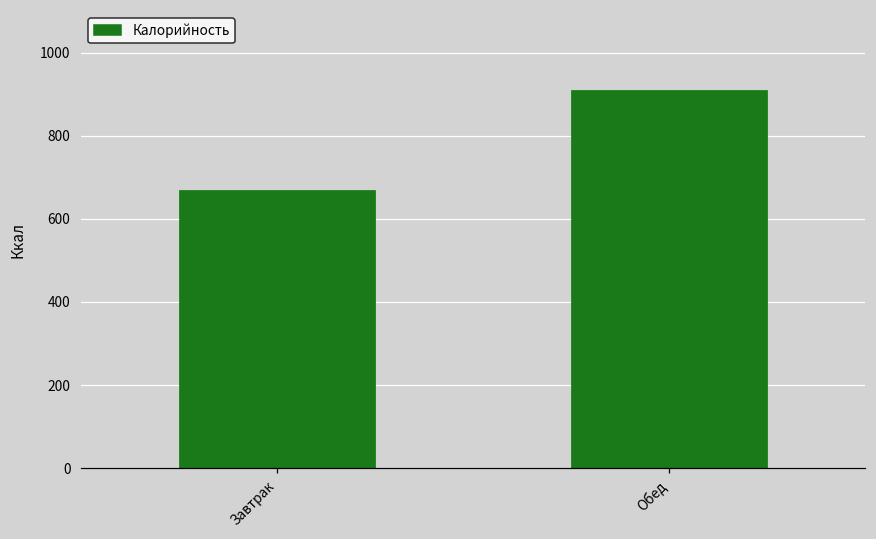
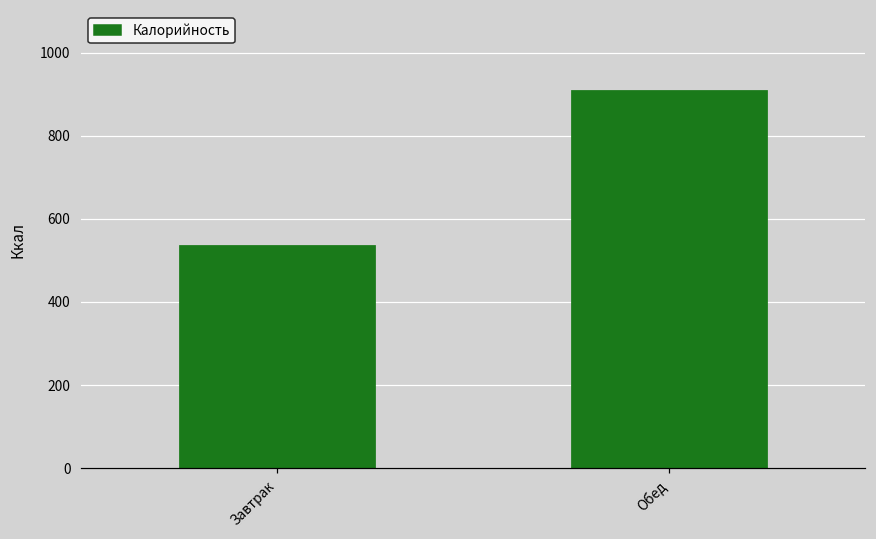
Завтрак: 670 -> 540
